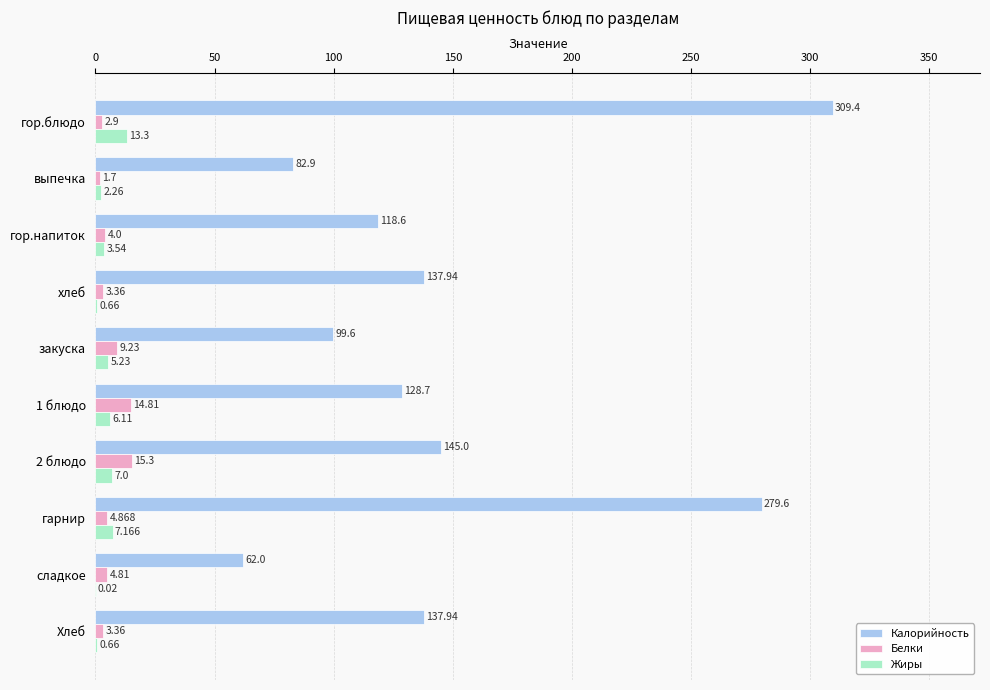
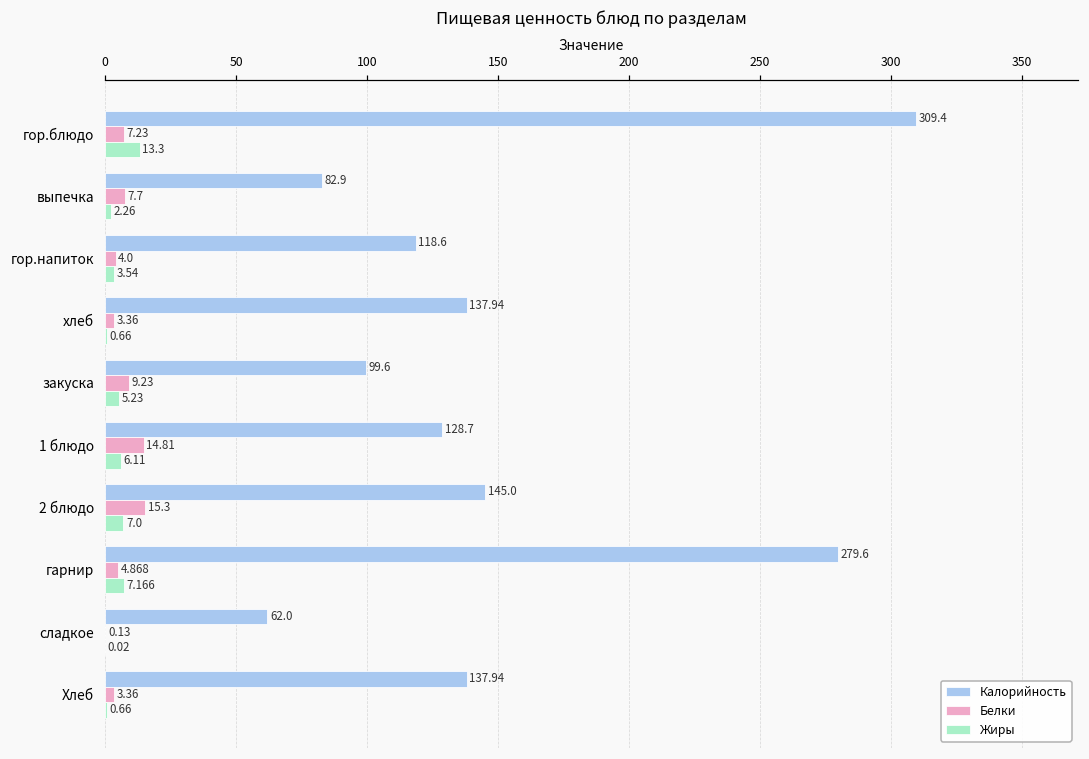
Белки, гор.блюдо: 2.9 -> 7.23
Белки, выпечка: 1.7 -> 7.7
Белки, сладкое: 4.81 -> 0.13
